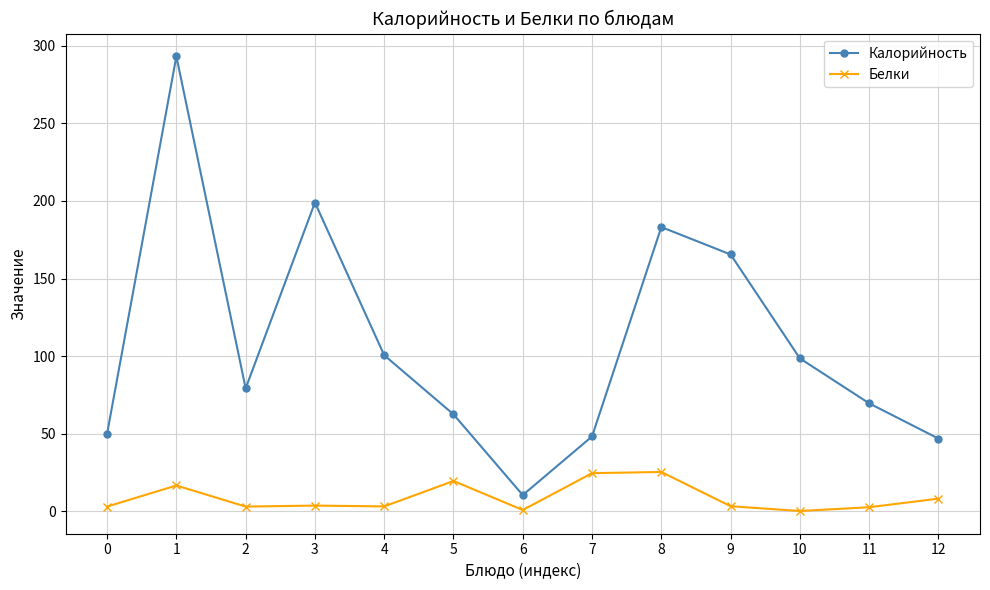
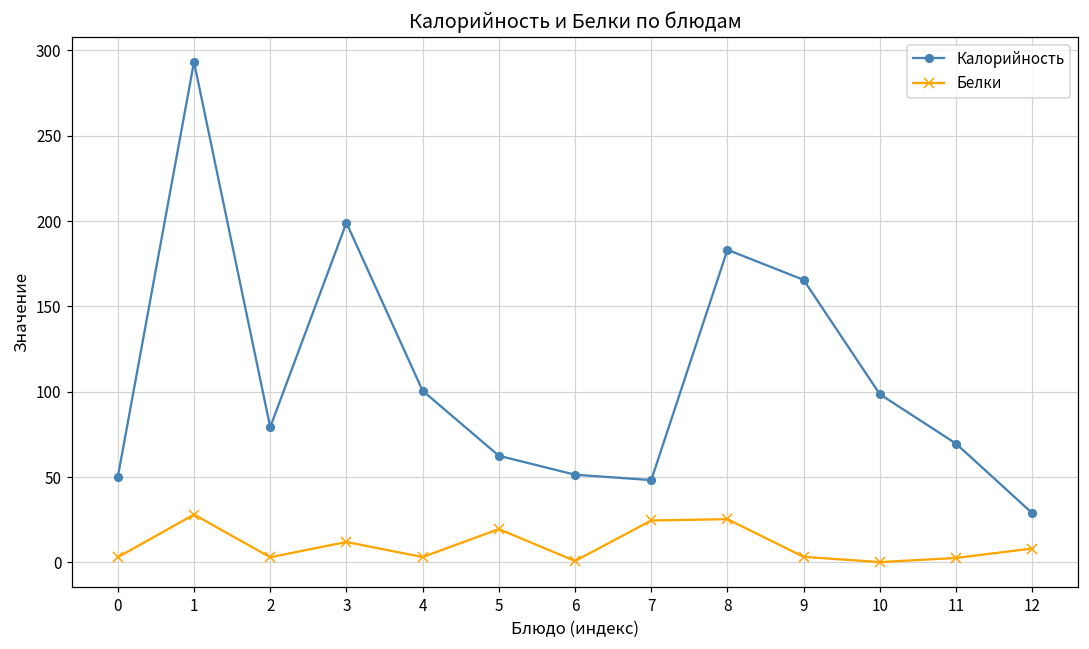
Белки, 1: 17 -> 28
Белки, 3: 4 -> 12
Калорийность, 6: 10 -> 51
Калорийность, 12: 47 -> 29
